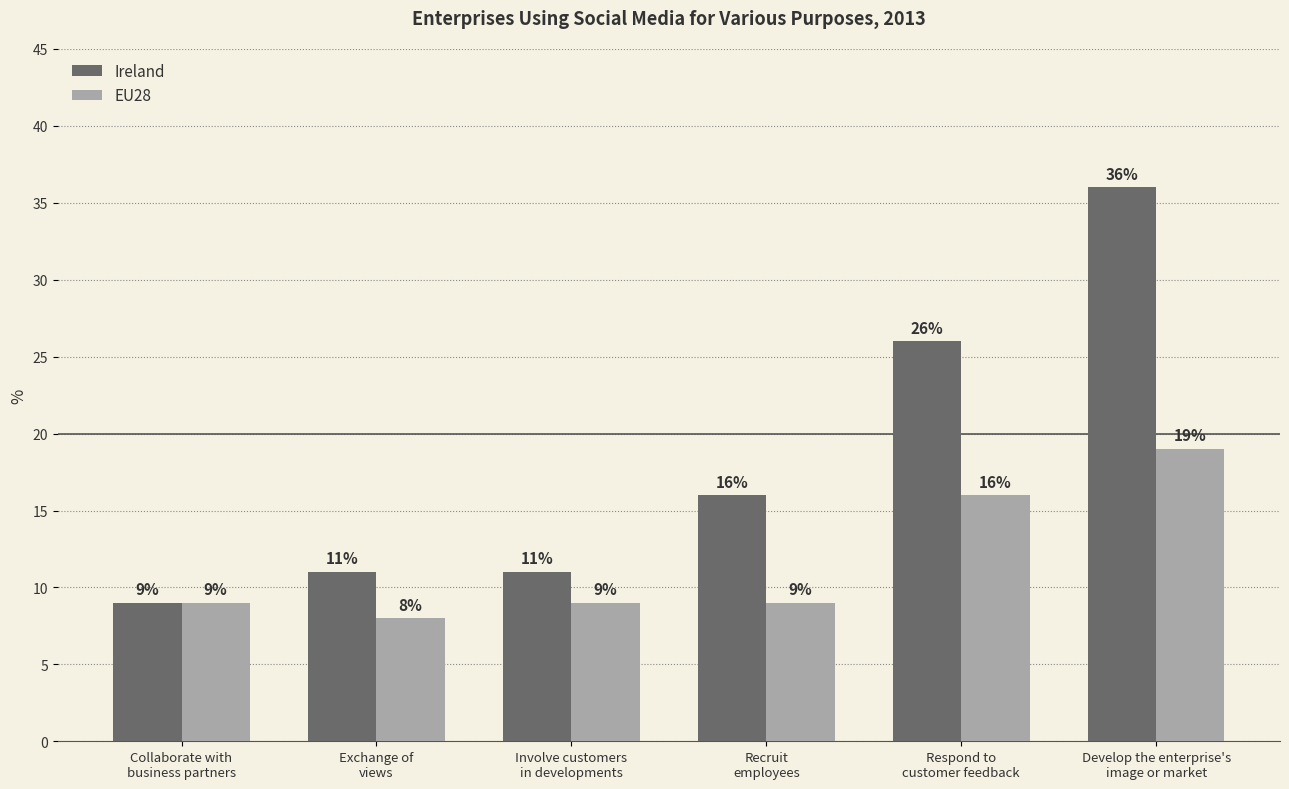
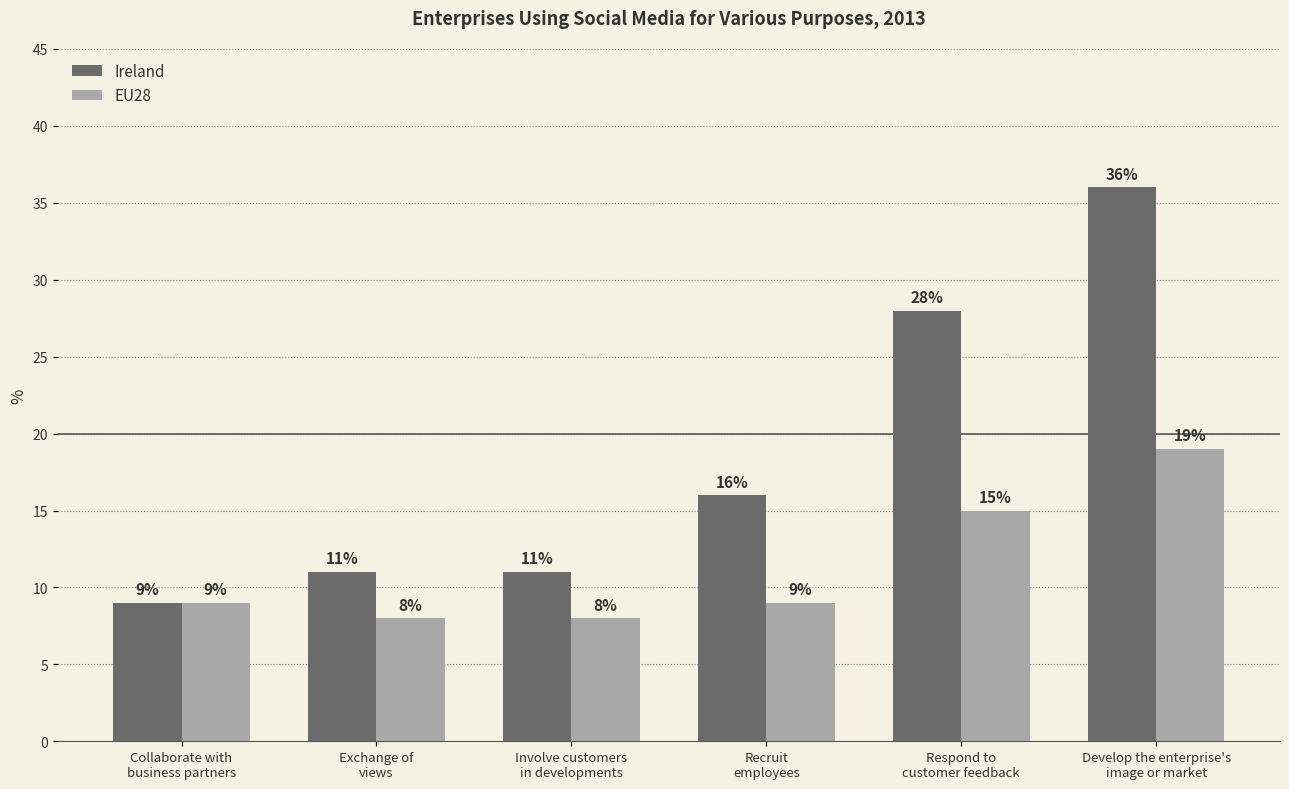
EU28, Involve customers in developments: 9% -> 8%
Ireland, Respond to customer feedback: 26% -> 28%
EU28, Respond to customer feedback: 16% -> 15%
